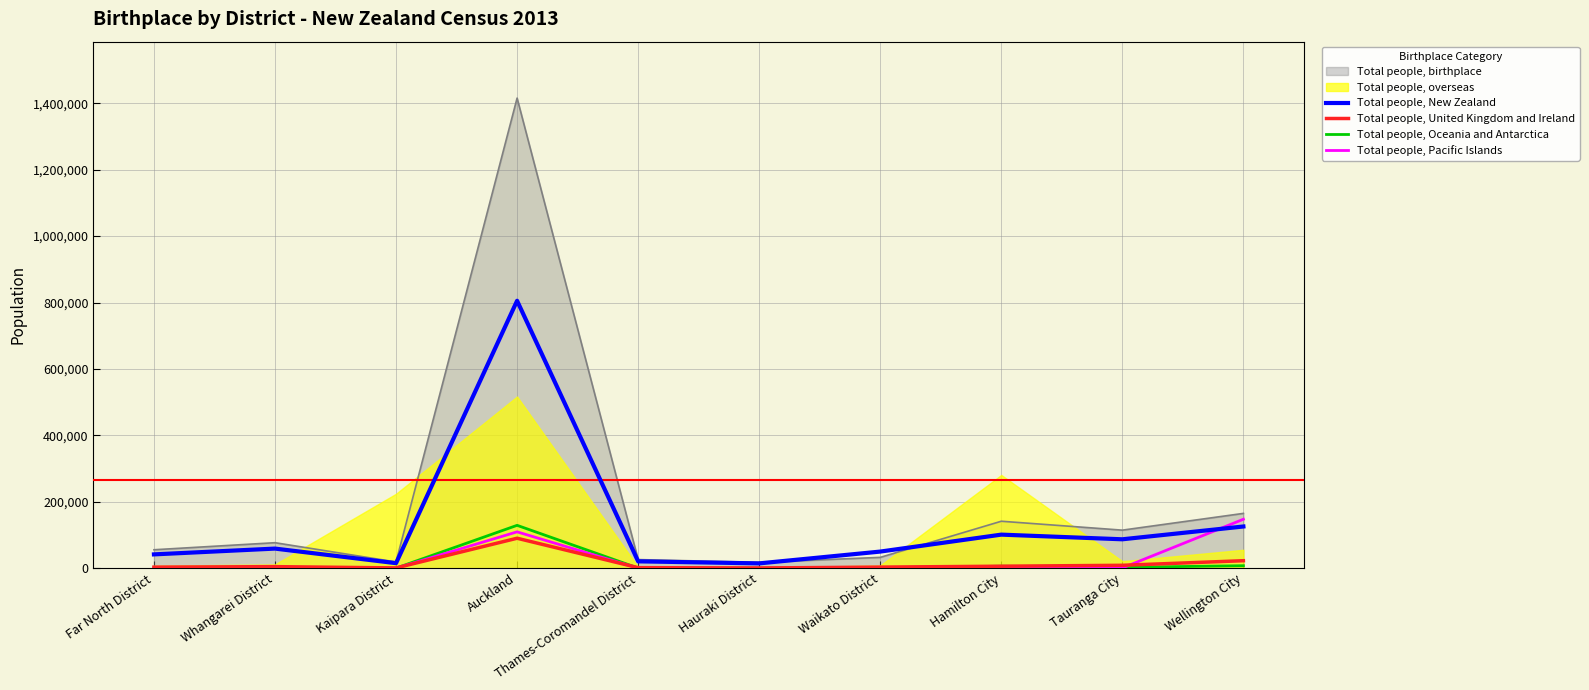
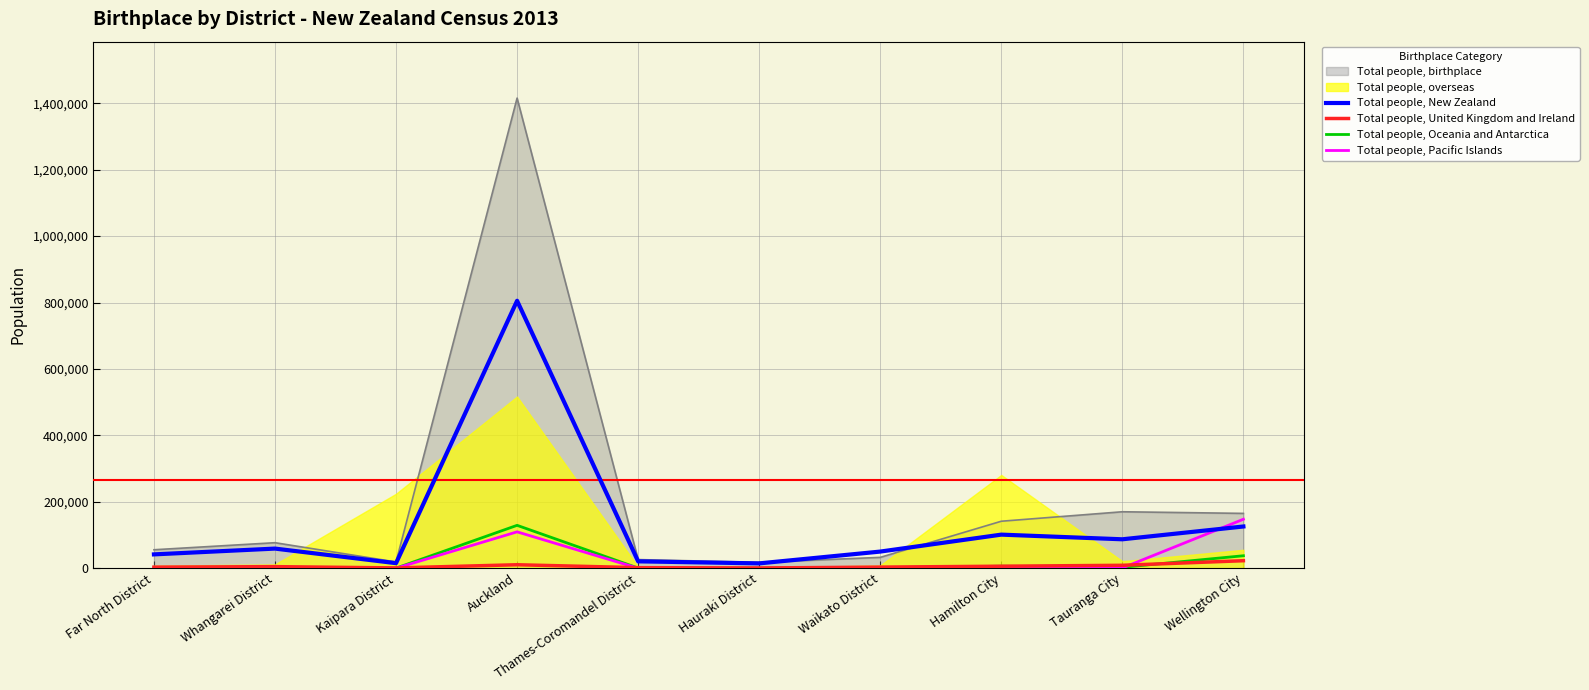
Total people, United Kingdom and Ireland, Auckland: 90,000 -> 10,000
Total people, birthplace, Tauranga City: 110,000 -> 170,000
Total people, Oceania and Antarctica, Wellington City: 10,000 -> 40,000
